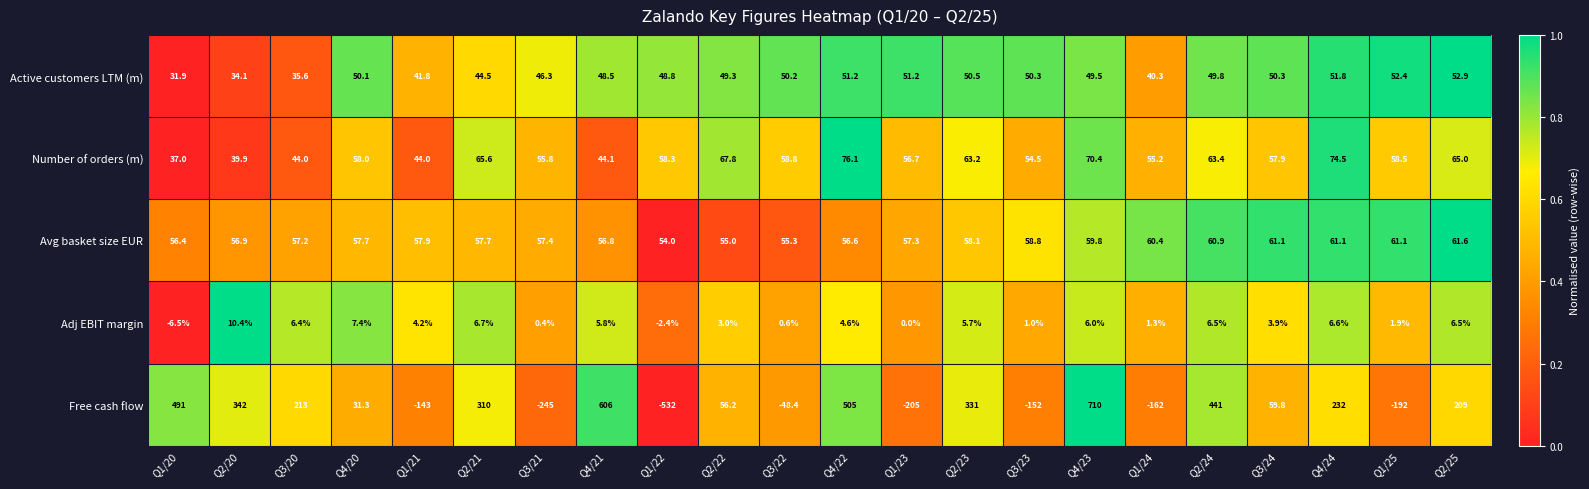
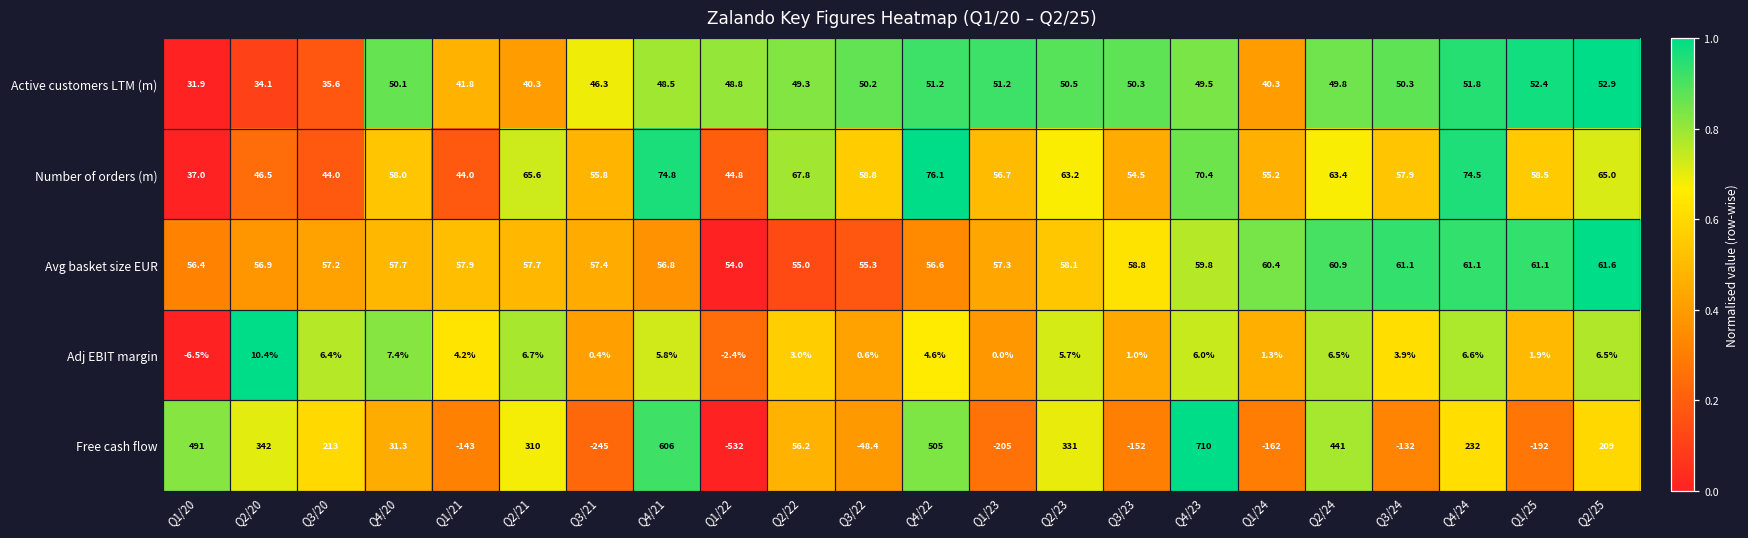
Active customers LTM (m), Q2/21: 44.5 -> 40.3
Number of orders (m), Q2/20: 39.9 -> 46.5
Number of orders (m), Q4/21: 44.1 -> 74.8
Number of orders (m), Q1/22: 58.3 -> 44.8
Free cash flow, Q3/24: 59.8 -> -132
